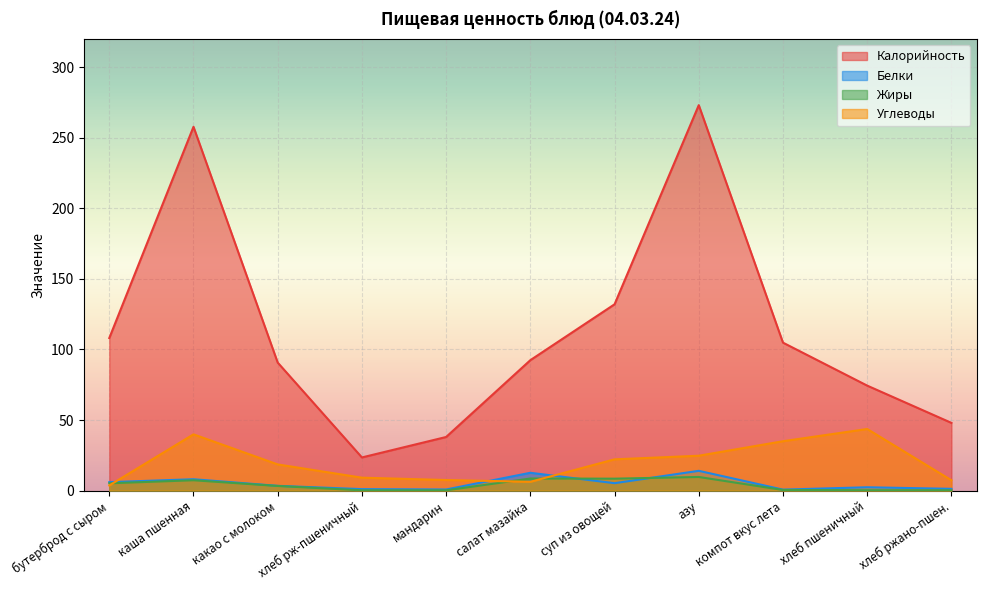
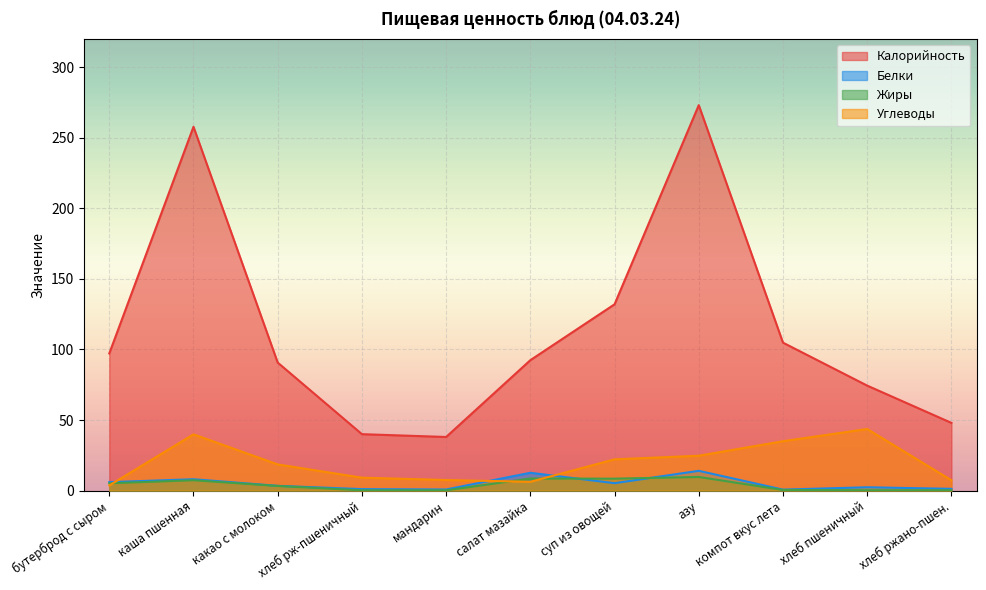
Калорийность, бутерброд с сыром: 108 -> 97
Калорийность, хлеб рж-пшеничный: 24 -> 40
